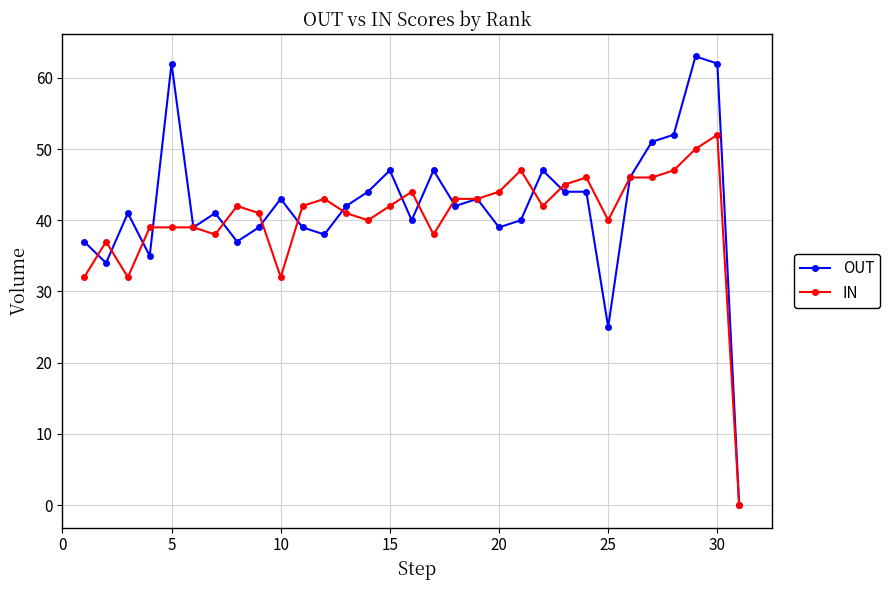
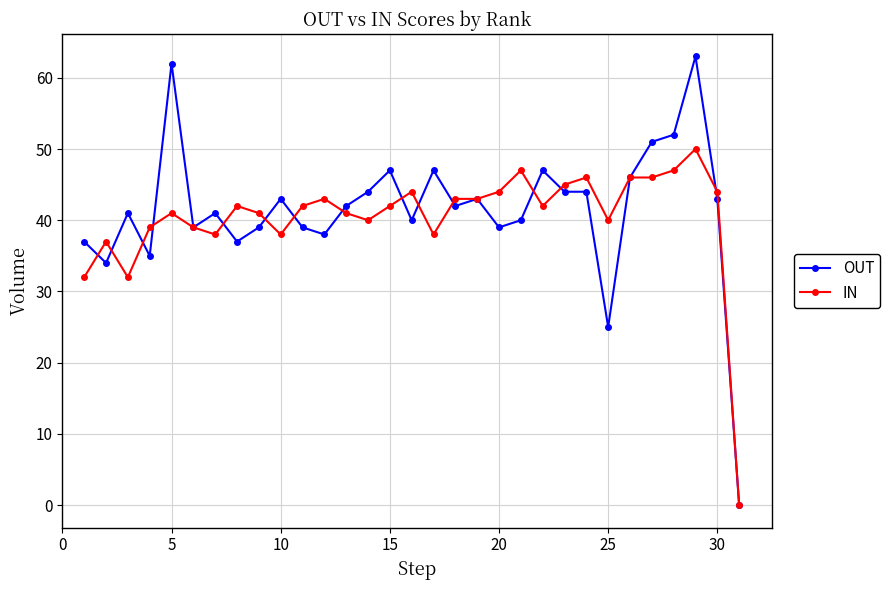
IN, 5: 39 -> 41
IN, 10: 32 -> 38
OUT, 30: 62 -> 43
IN, 30: 52 -> 44
